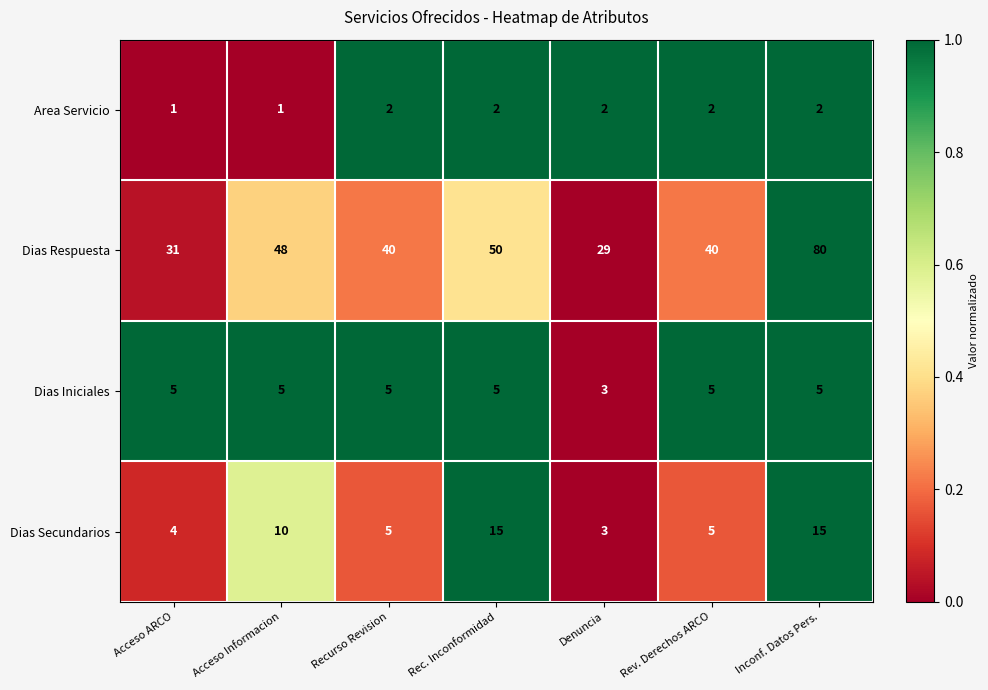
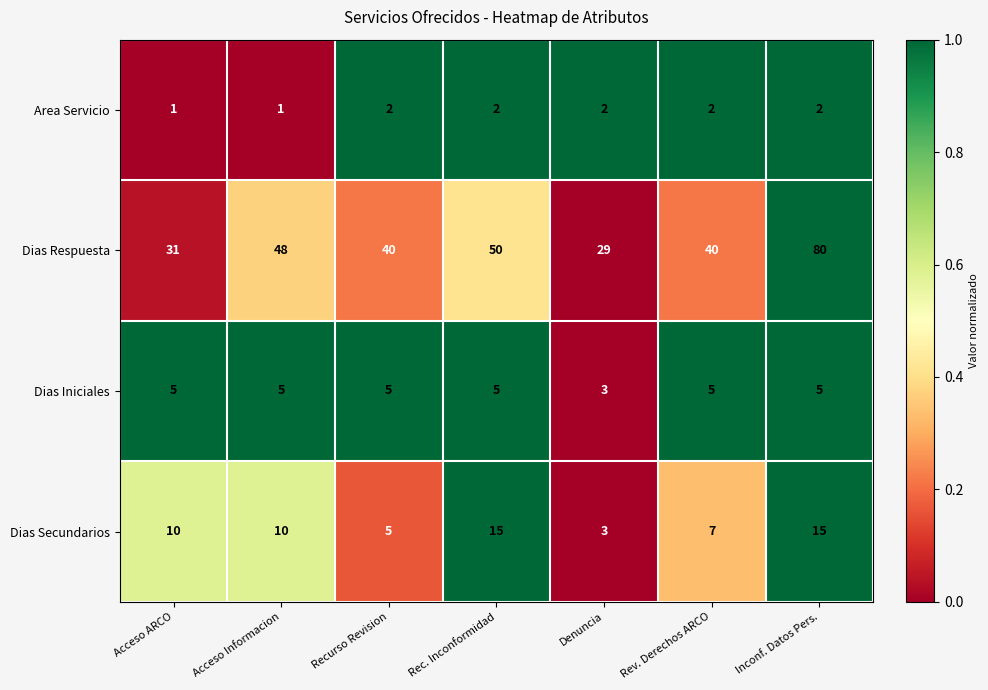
Dias Secundarios, Acceso ARCO: 4 -> 10
Dias Secundarios, Rev. Derechos ARCO: 5 -> 7
